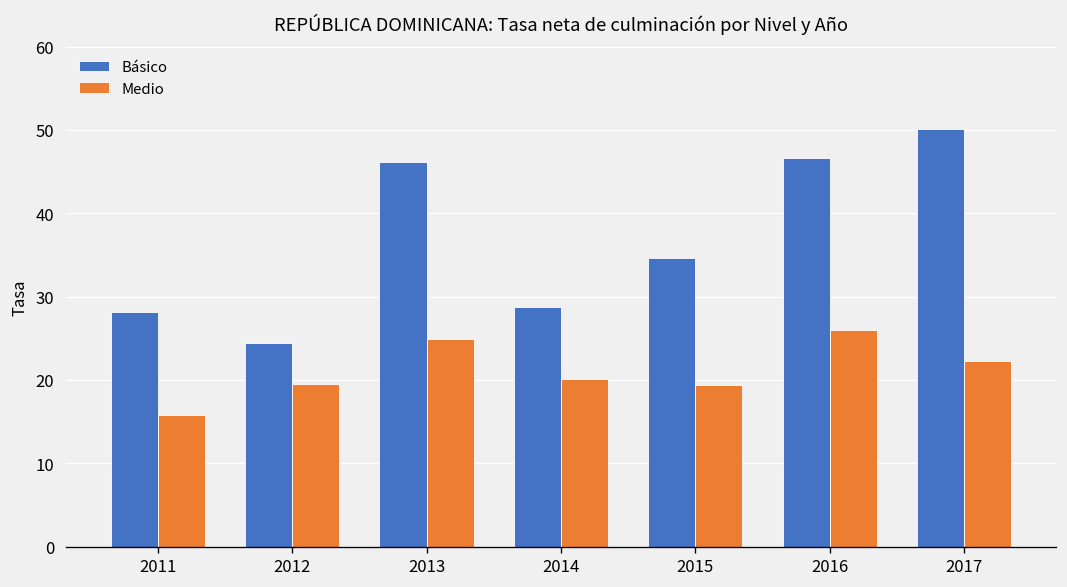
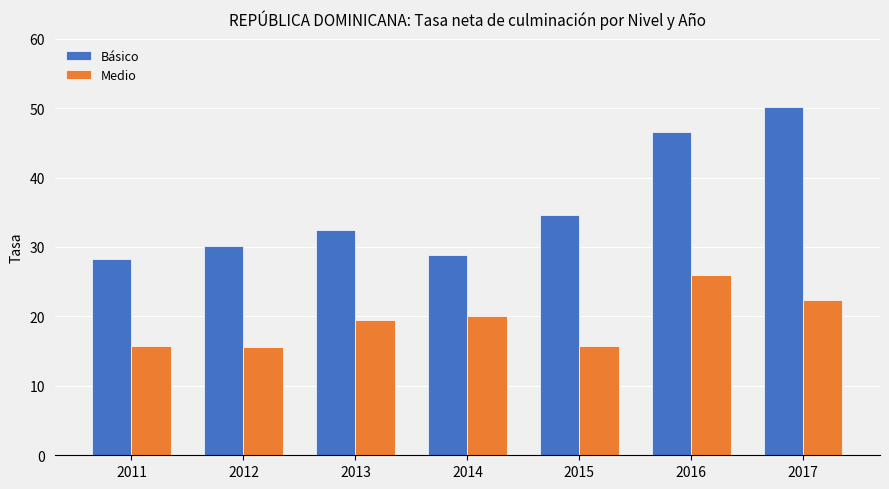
Básico, 2012: 24 -> 30
Medio, 2012: 20 -> 16
Básico, 2013: 46 -> 33
Medio, 2013: 25 -> 20
Medio, 2015: 19 -> 16
